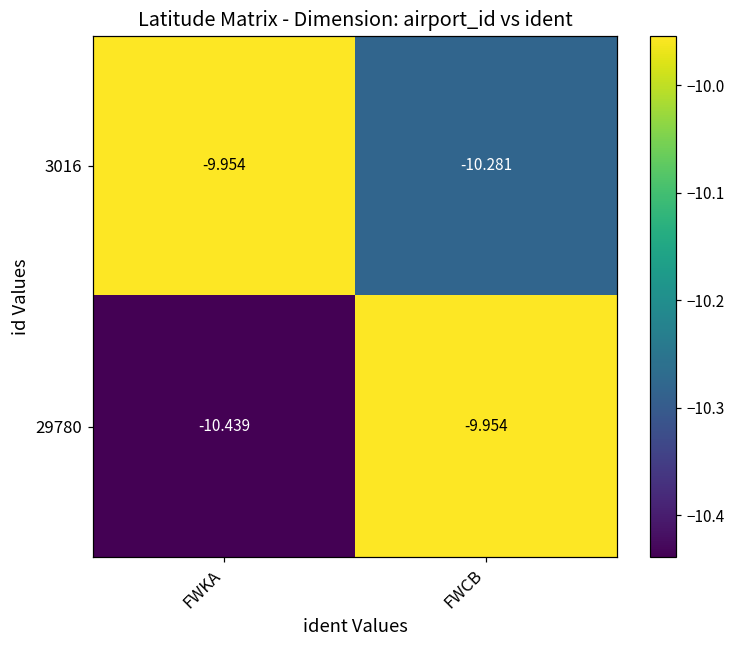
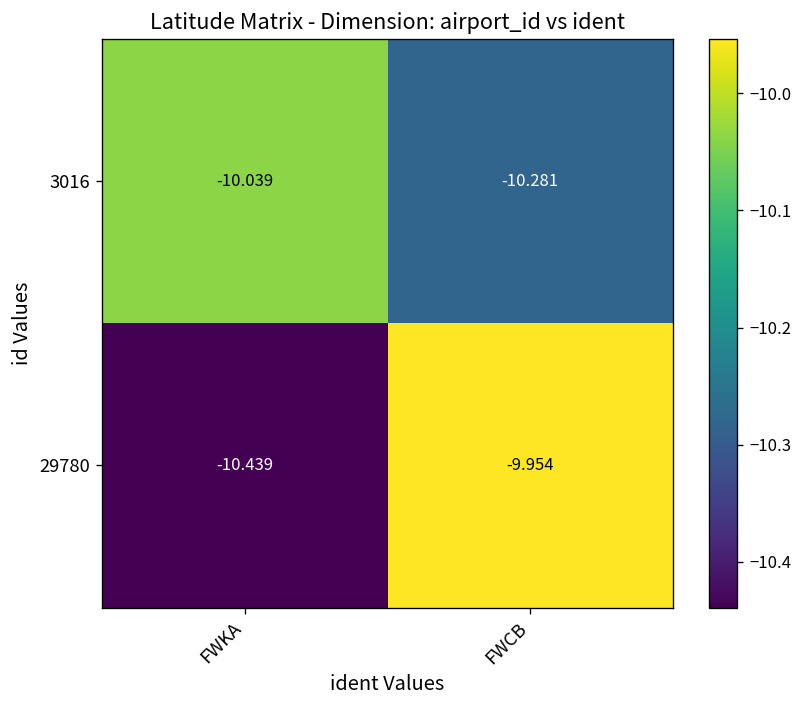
3016, FWKA: -9.954 -> -10.039
